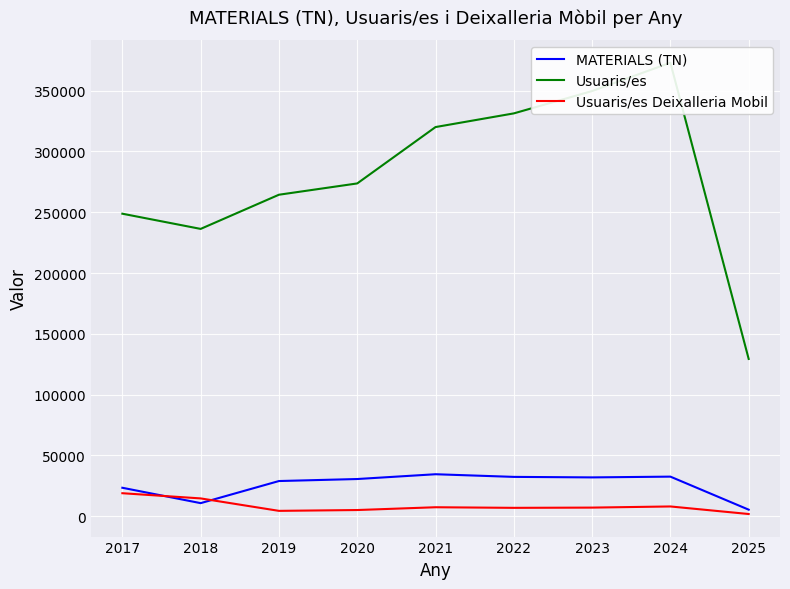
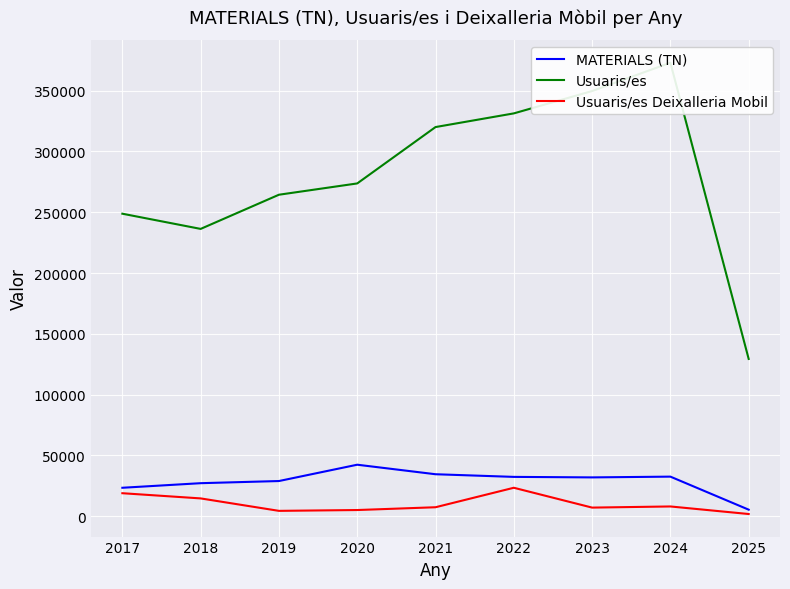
MATERIALS (TN), 2018: 11000 -> 27000
MATERIALS (TN), 2020: 30000 -> 42000
Usuaris/es Deixalleria Mobil, 2022: 7000 -> 23000
